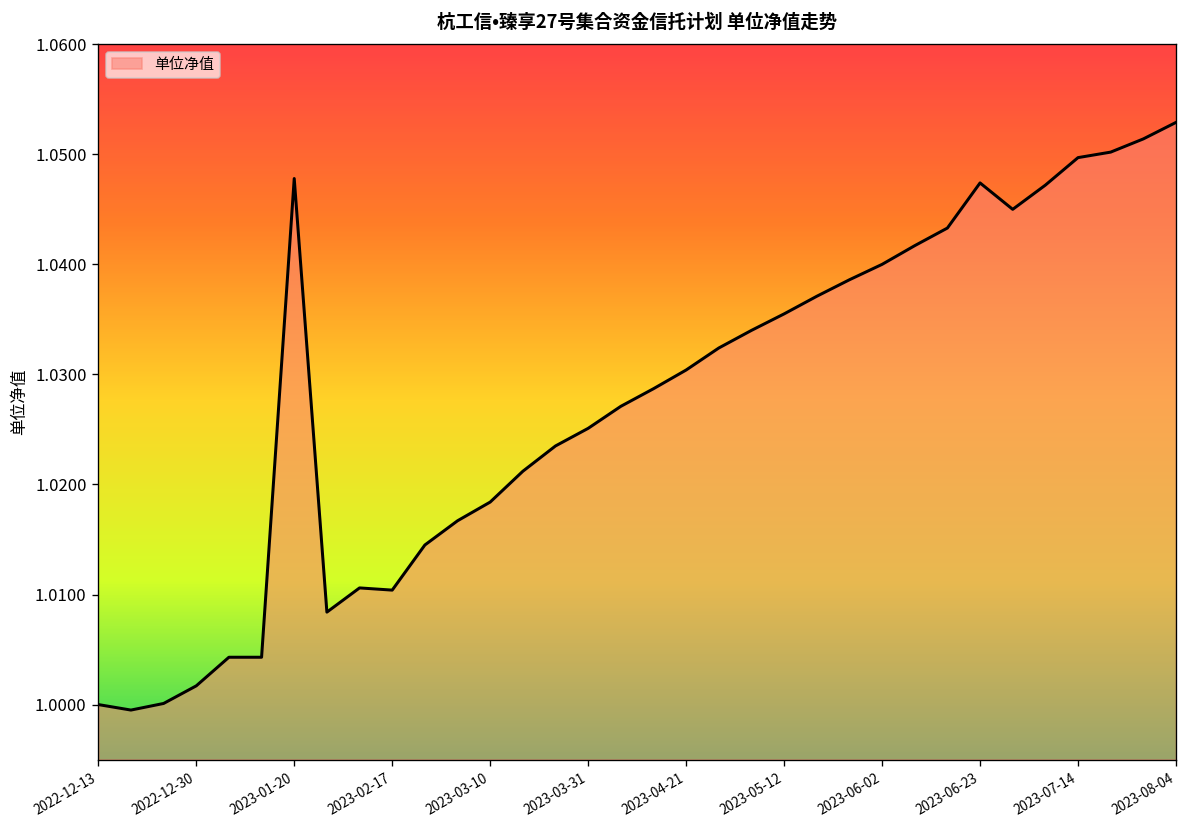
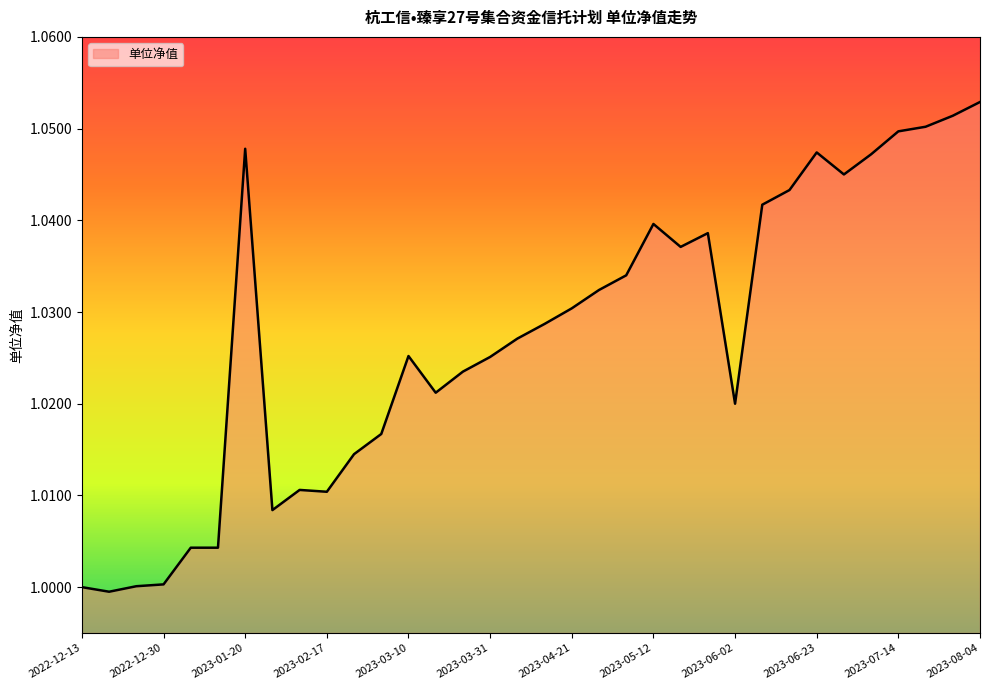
2022-12-30: 1.002 -> 1.000
2023-03-10: 1.018 -> 1.025
2023-05-12: 1.036 -> 1.040
2023-06-02: 1.04 -> 1.02
